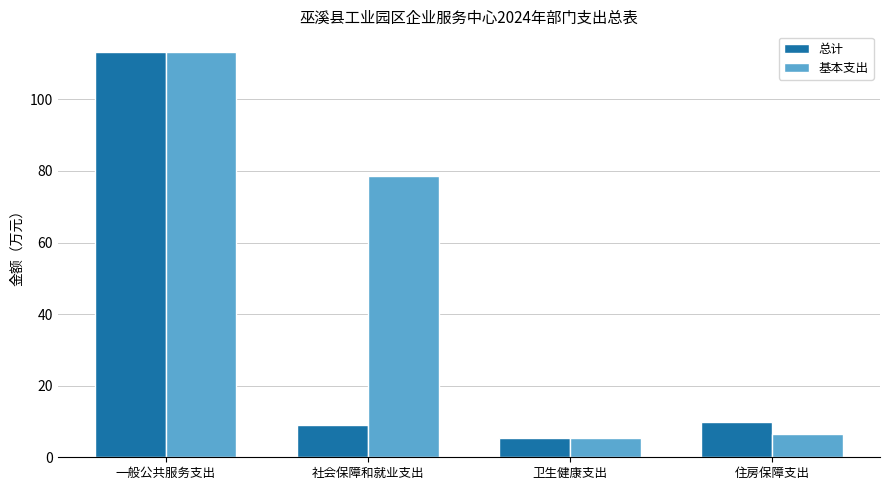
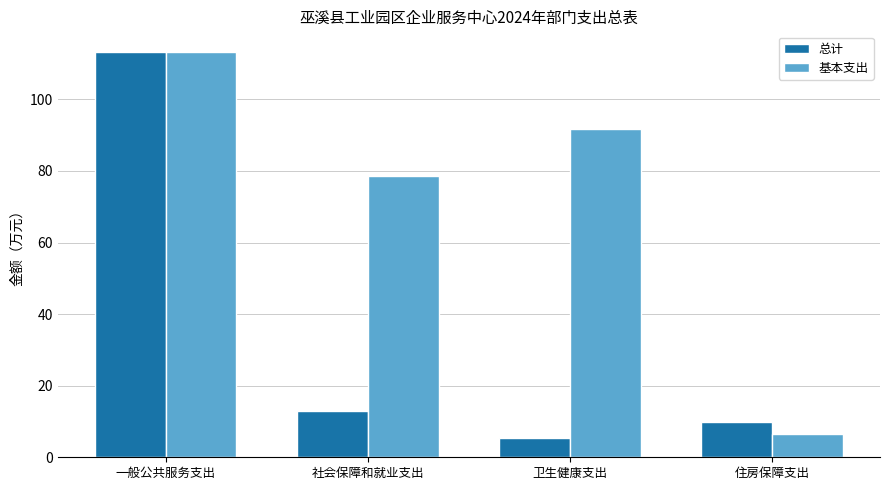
总计, 社会保障和就业支出: 9 -> 13
基本支出, 卫生健康支出: 5 -> 92
